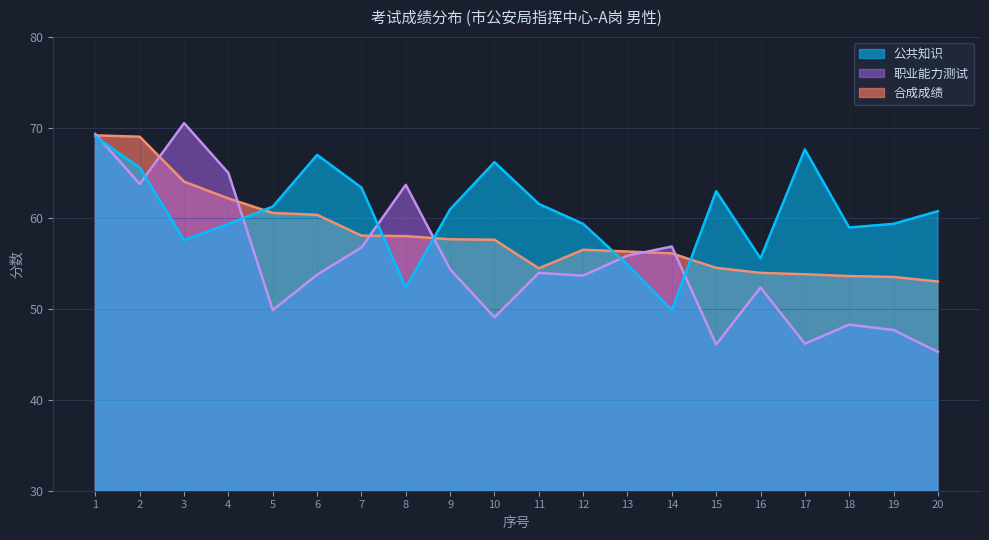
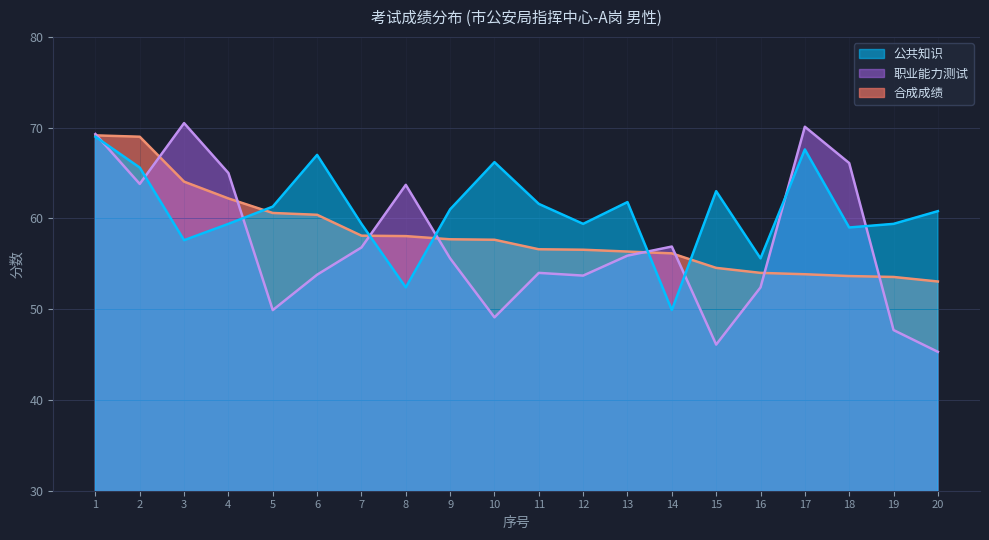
公共知识, 7: 63 -> 59
职业能力测试, 9: 54 -> 56
合成成绩, 11: 55 -> 57
公共知识, 13: 55 -> 62
职业能力测试, 17: 46 -> 70
职业能力测试, 18: 48 -> 66
